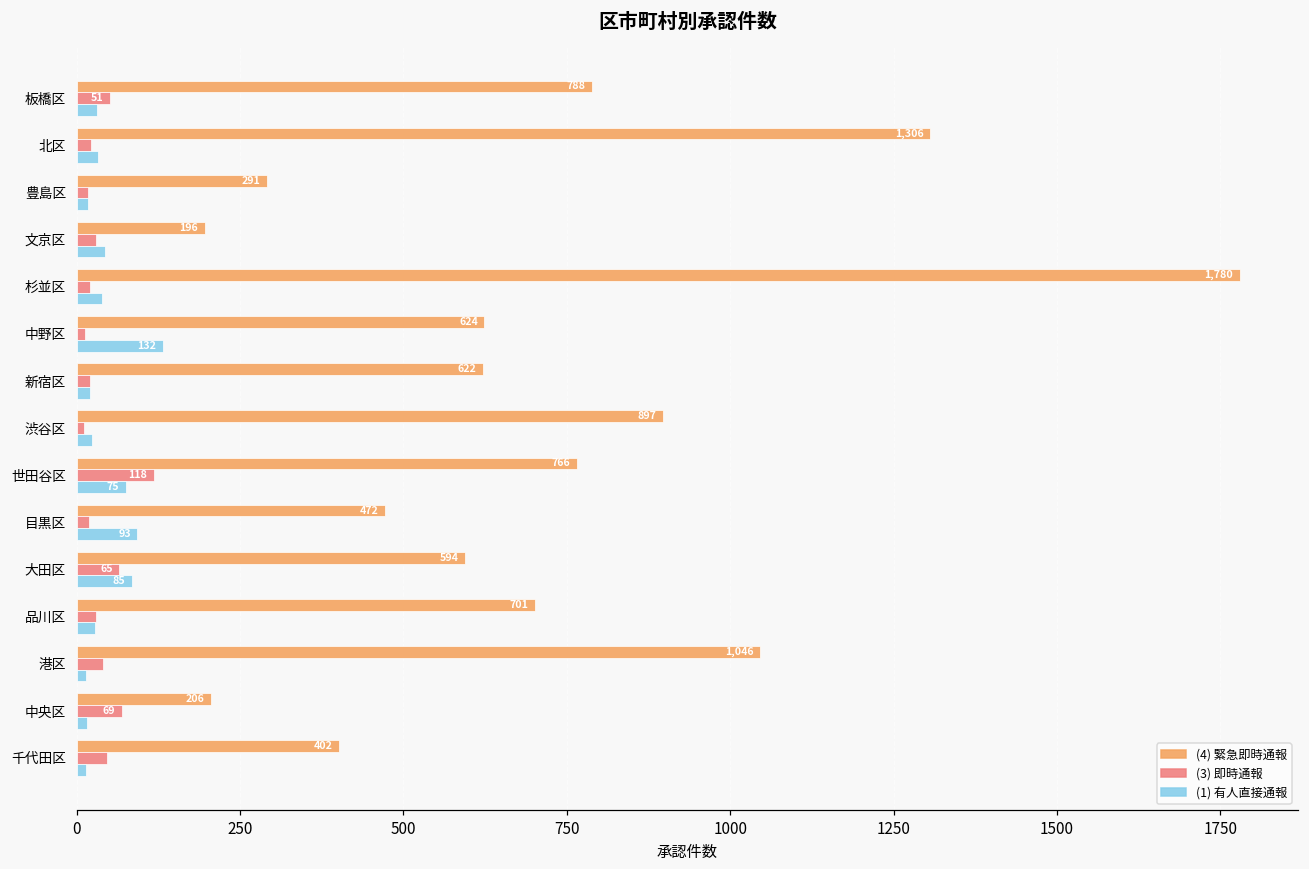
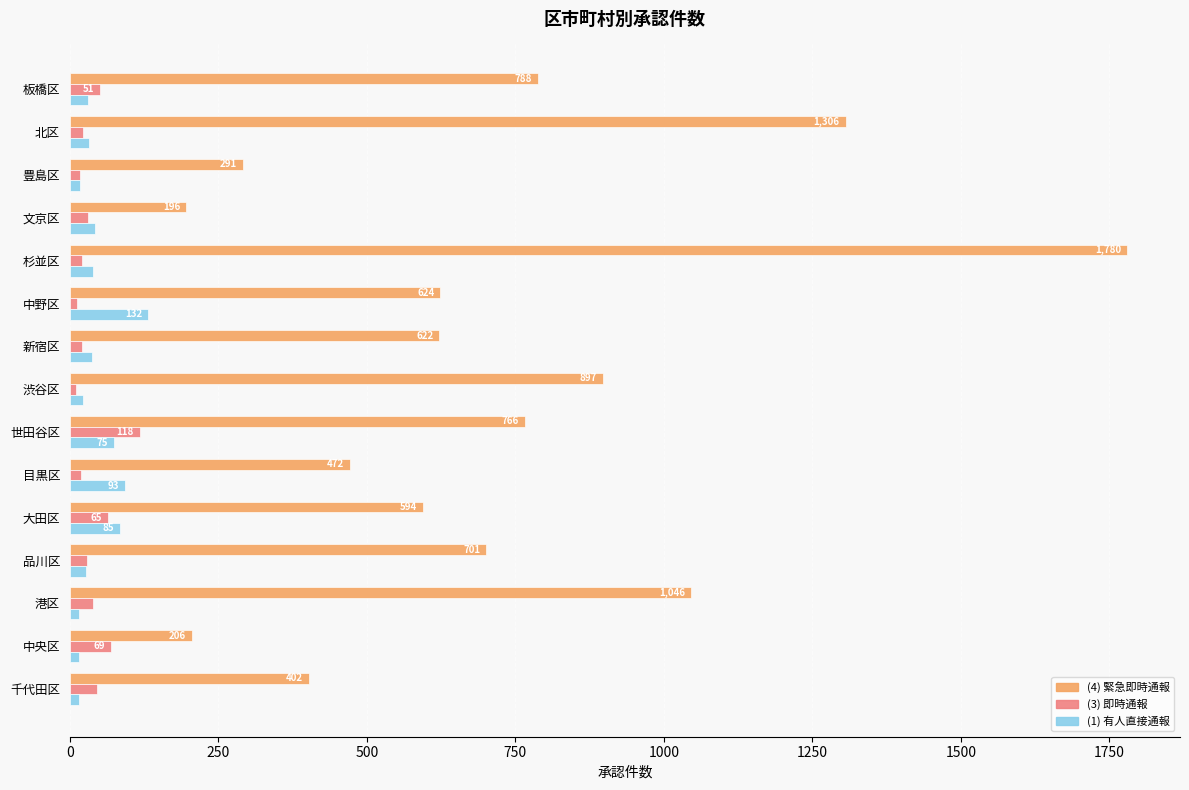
(1) 有人直接通報, 新宿区: 20 -> 40
